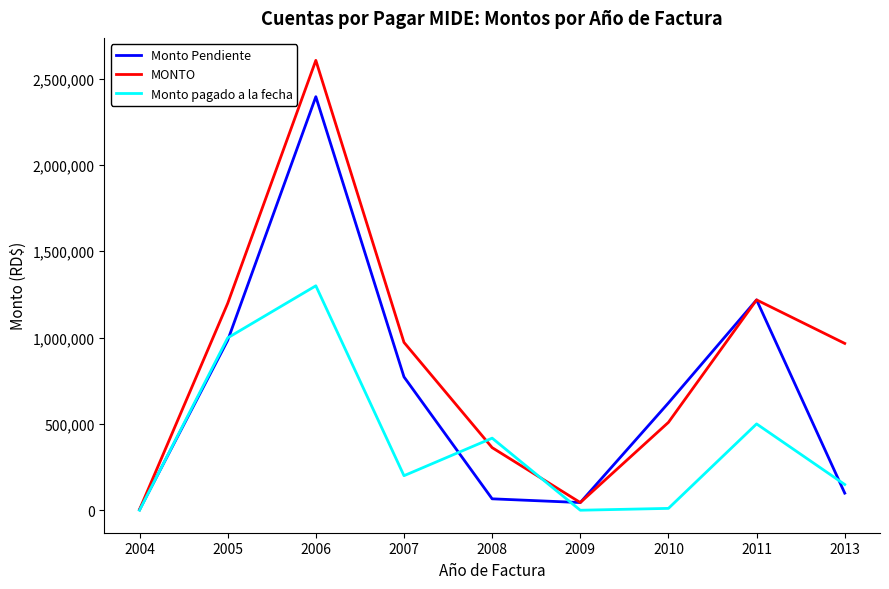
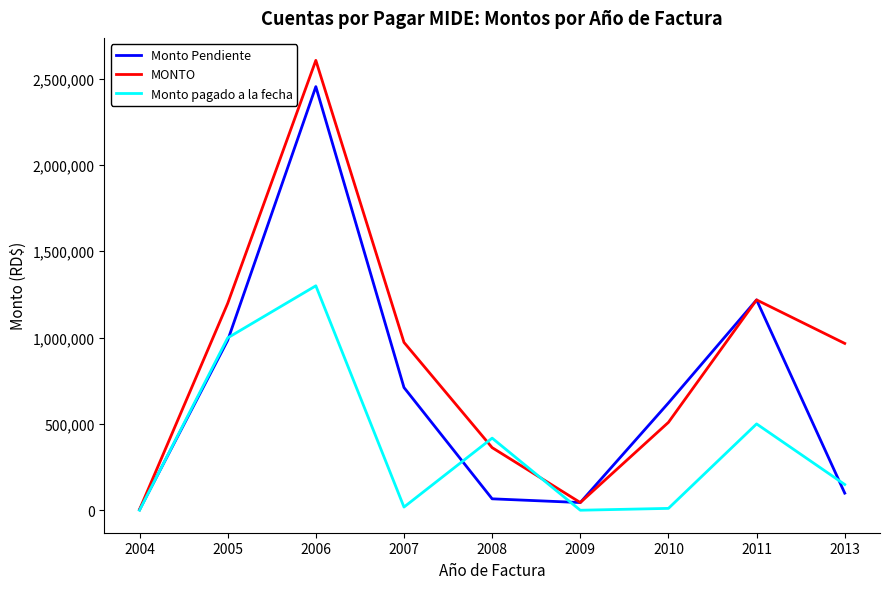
Monto Pendiente, 2006: 2,400,000 -> 2,450,000
Monto Pendiente, 2007: 770,000 -> 710,000
Monto pagado a la fecha, 2007: 200,000 -> 20,000
